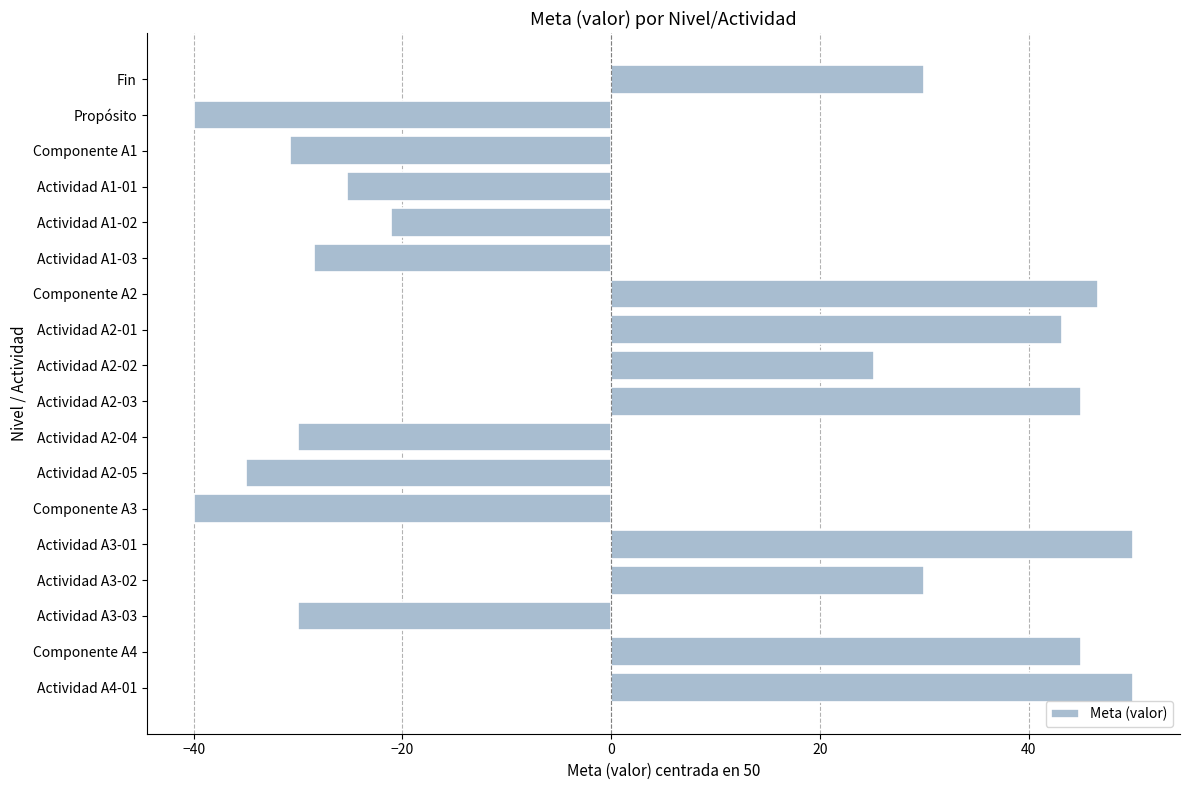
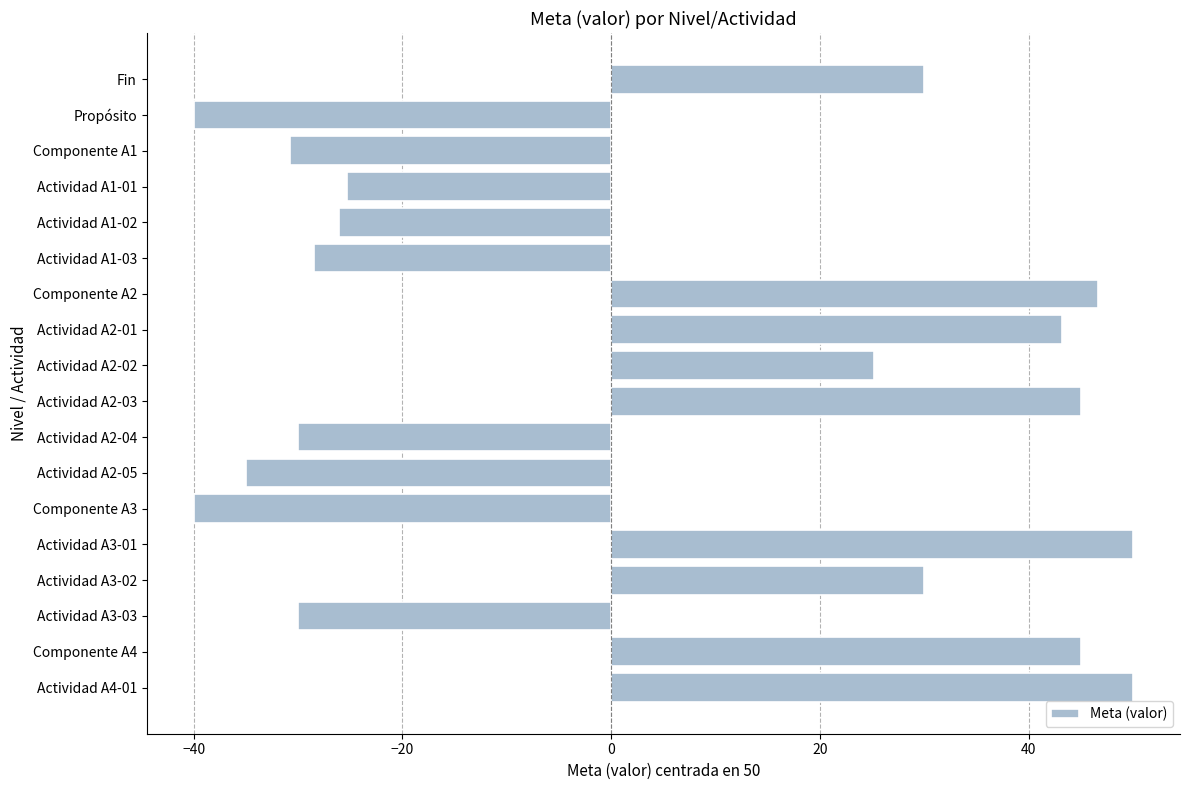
Actividad A1-02: -21.1 -> -26.1
